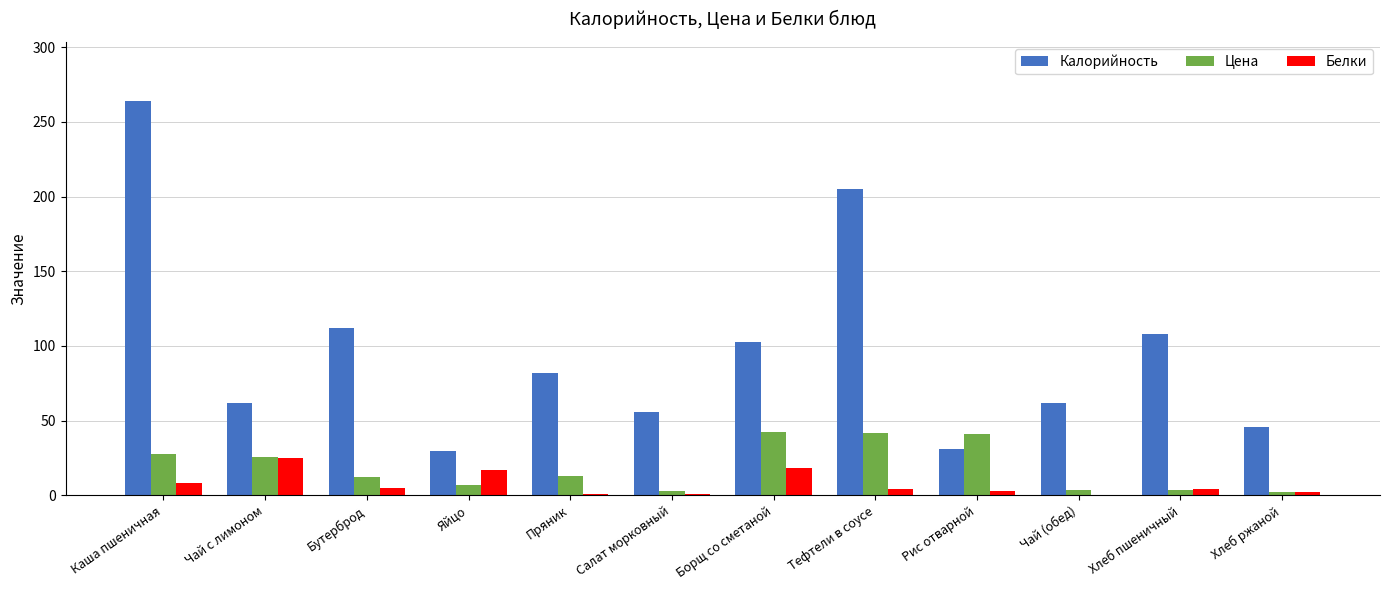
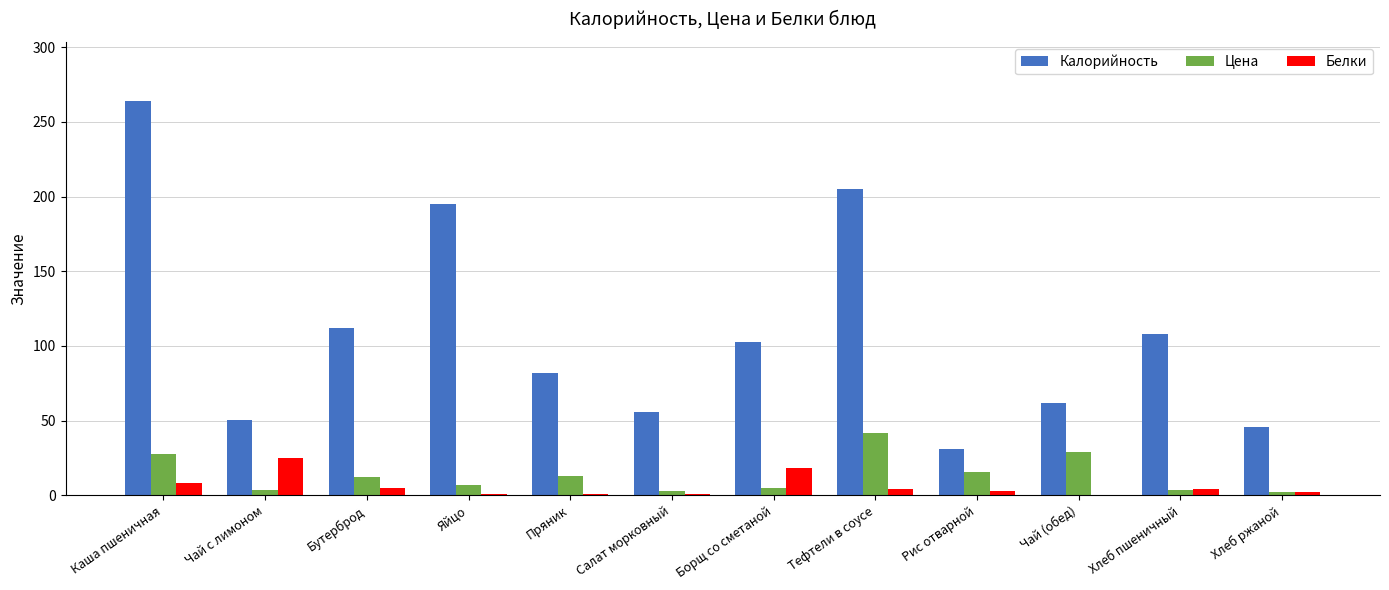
Калорийность, Чай с лимоном: 62 -> 50
Цена, Чай с лимоном: 26 -> 4
Калорийность, Яйцо: 30 -> 195
Белки, Яйцо: 17 -> 1
Цена, Борщ со сметаной: 43 -> 5
Цена, Рис отварной: 41 -> 16
Цена, Чай (обед): 4 -> 29
